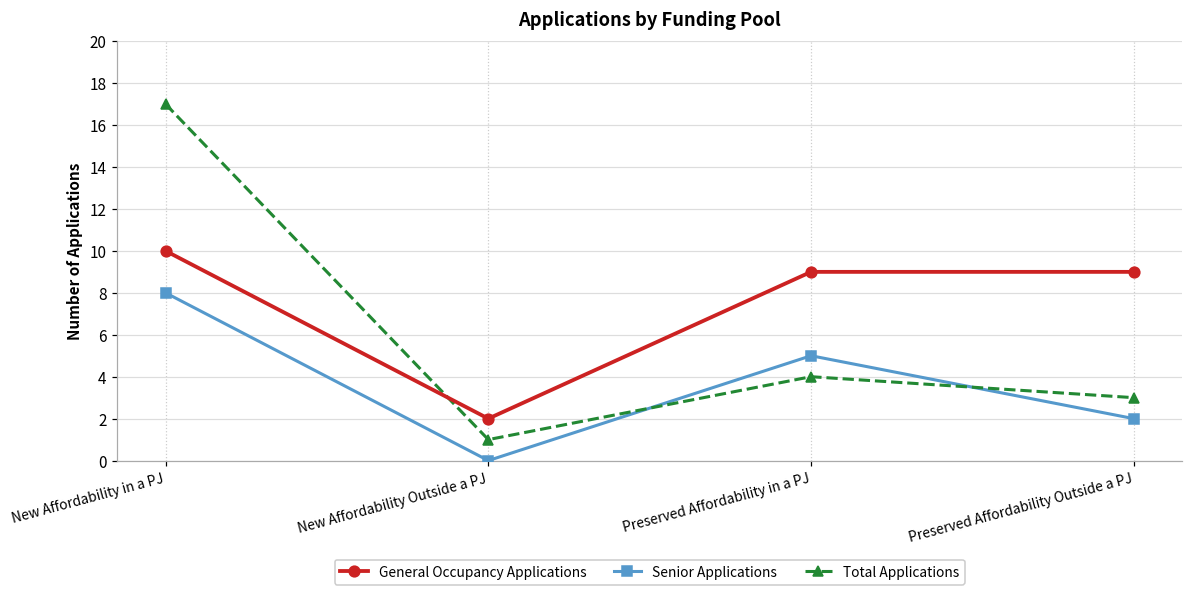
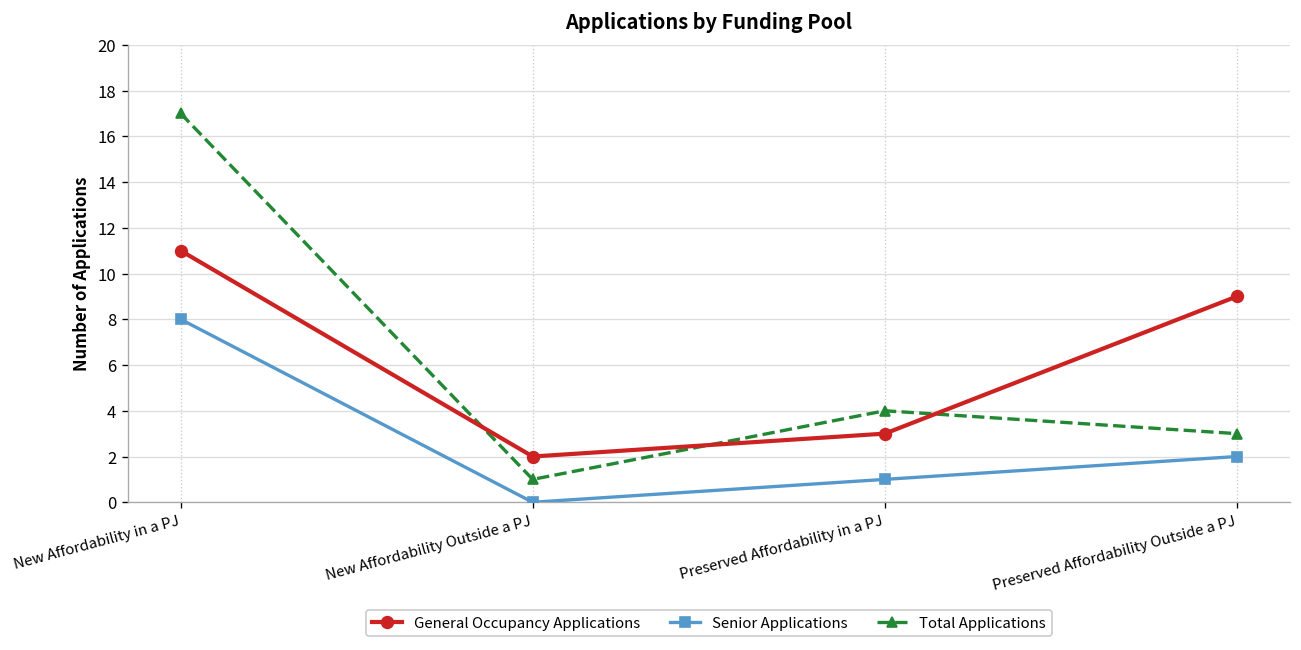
General Occupancy Applications, New Affordability in a PJ: 10 -> 11
General Occupancy Applications, Preserved Affordability in a PJ: 9 -> 3
Senior Applications, Preserved Affordability in a PJ: 5 -> 1
